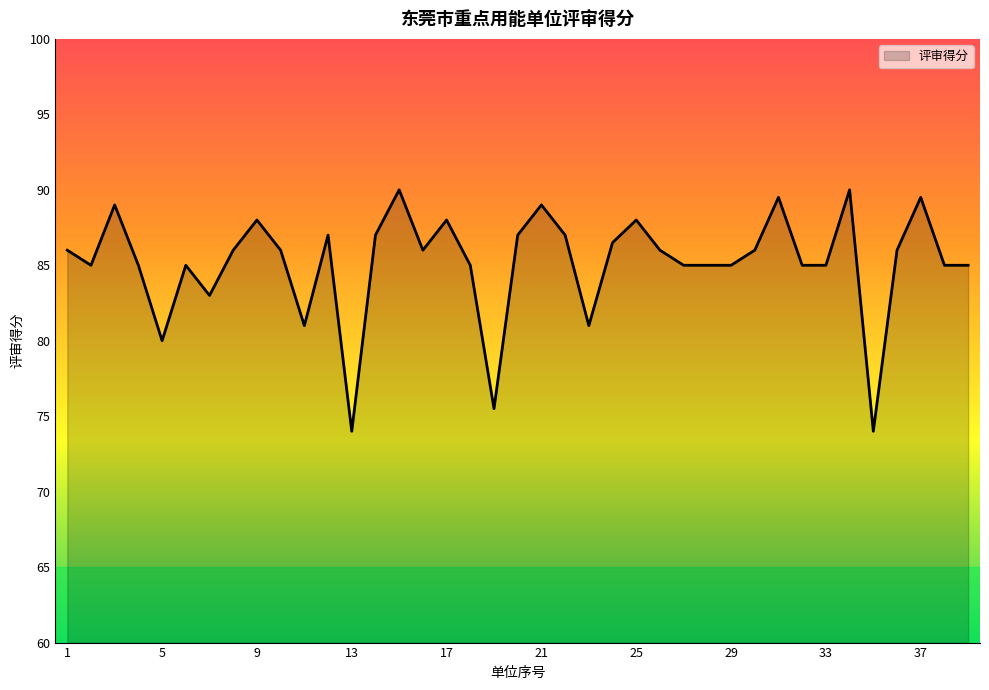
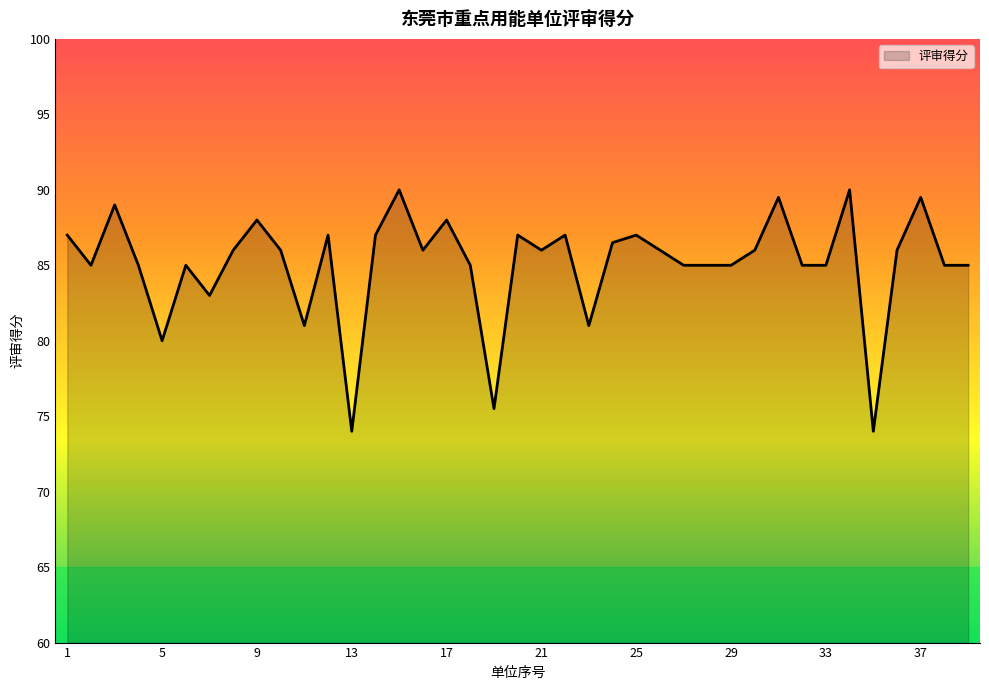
1: 86 -> 87
21: 89 -> 86
25: 88 -> 87
